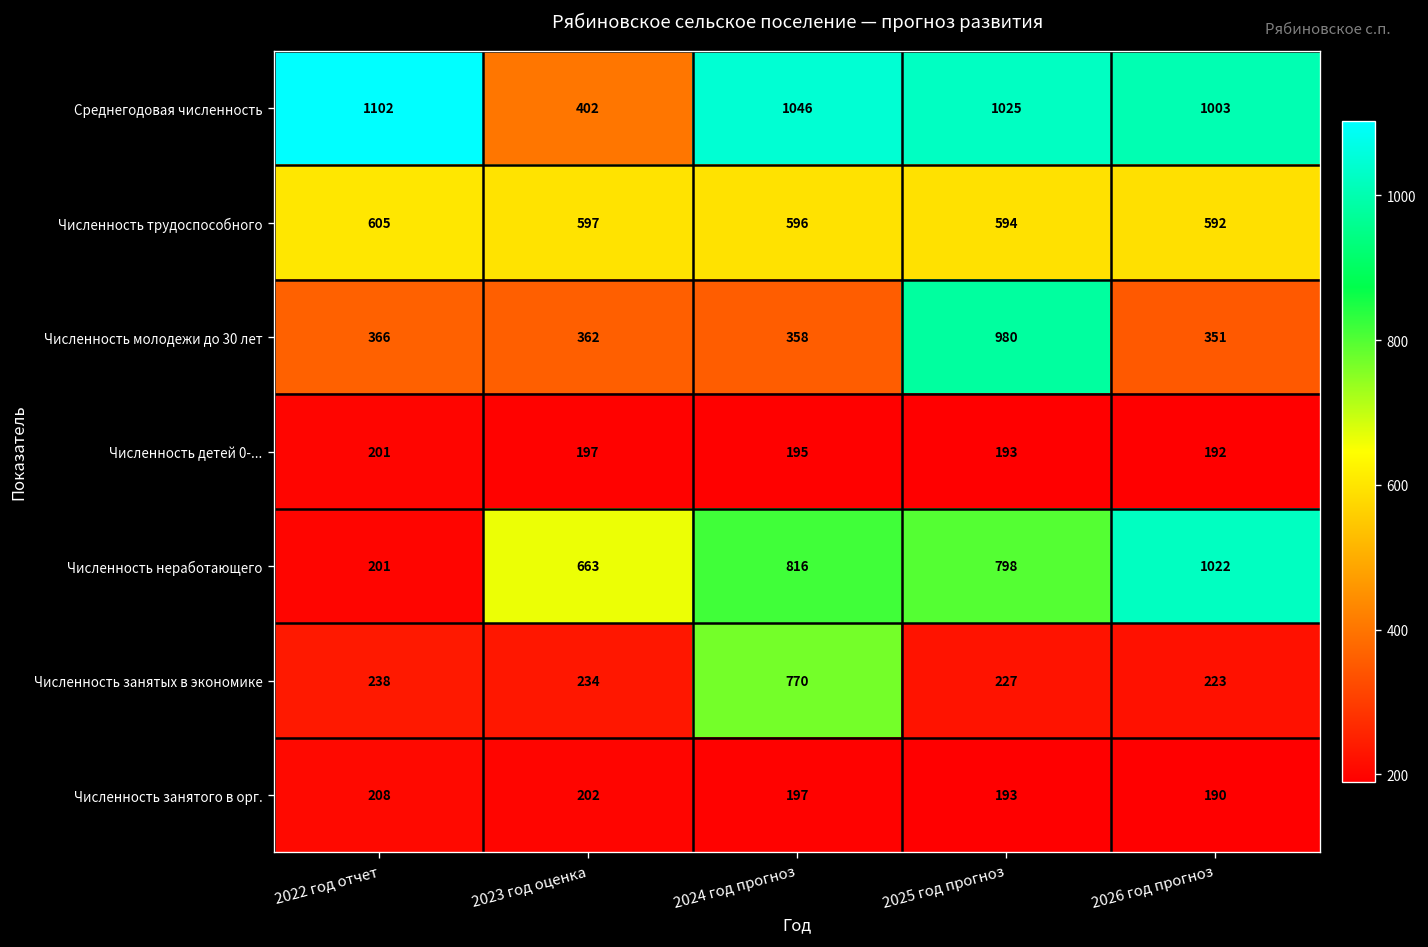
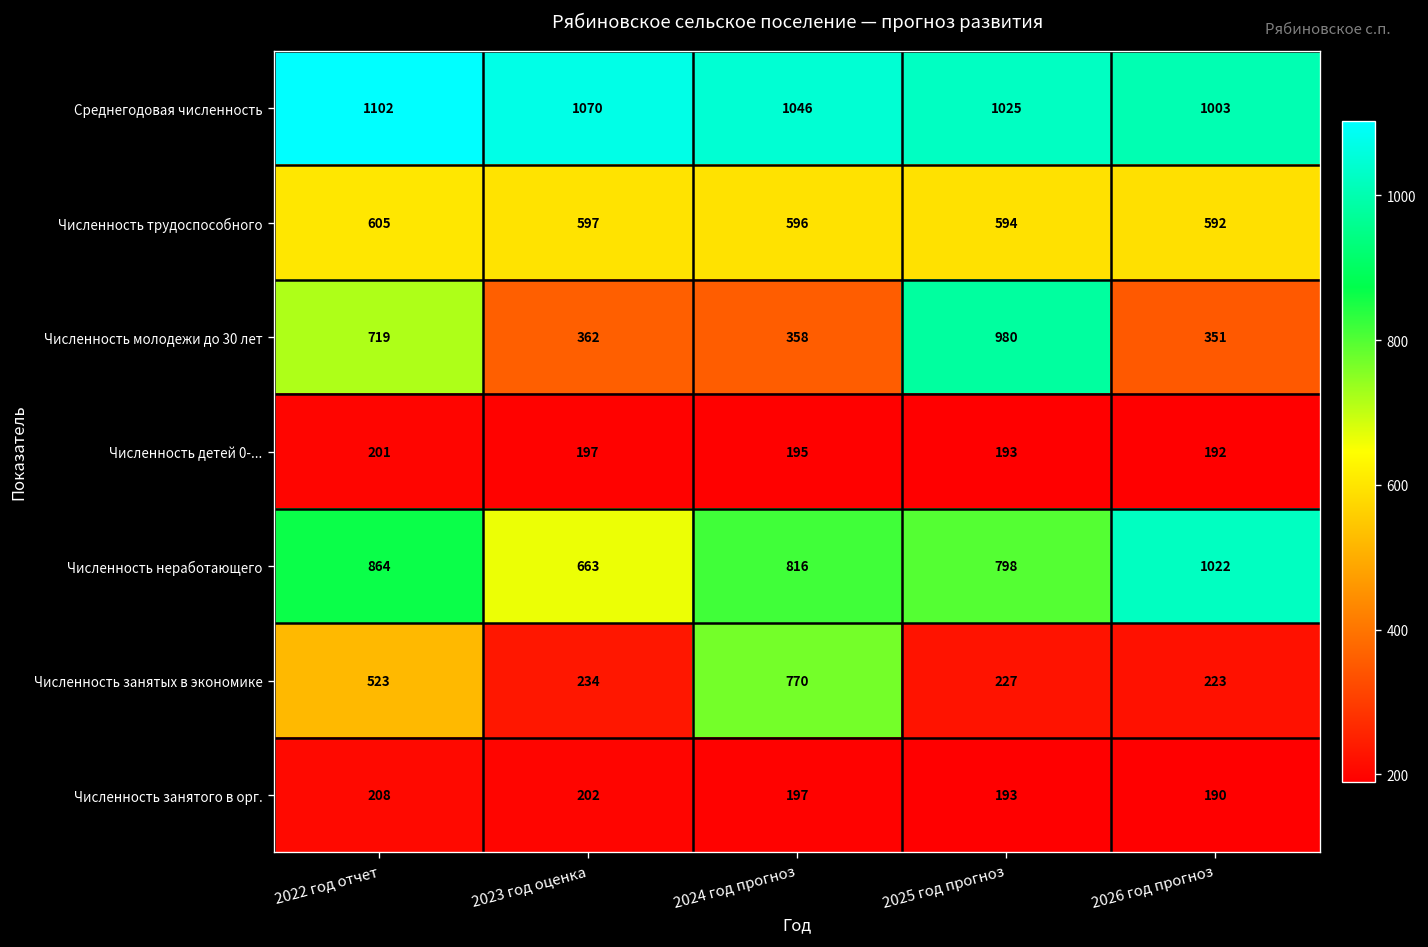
Среднегодовая численность, 2023 год оценка: 402 -> 1070
Численность молодежи до 30 лет, 2022 год отчет: 366 -> 719
Численность неработающего, 2022 год отчет: 201 -> 864
Численность занятых в экономике, 2022 год отчет: 238 -> 523
